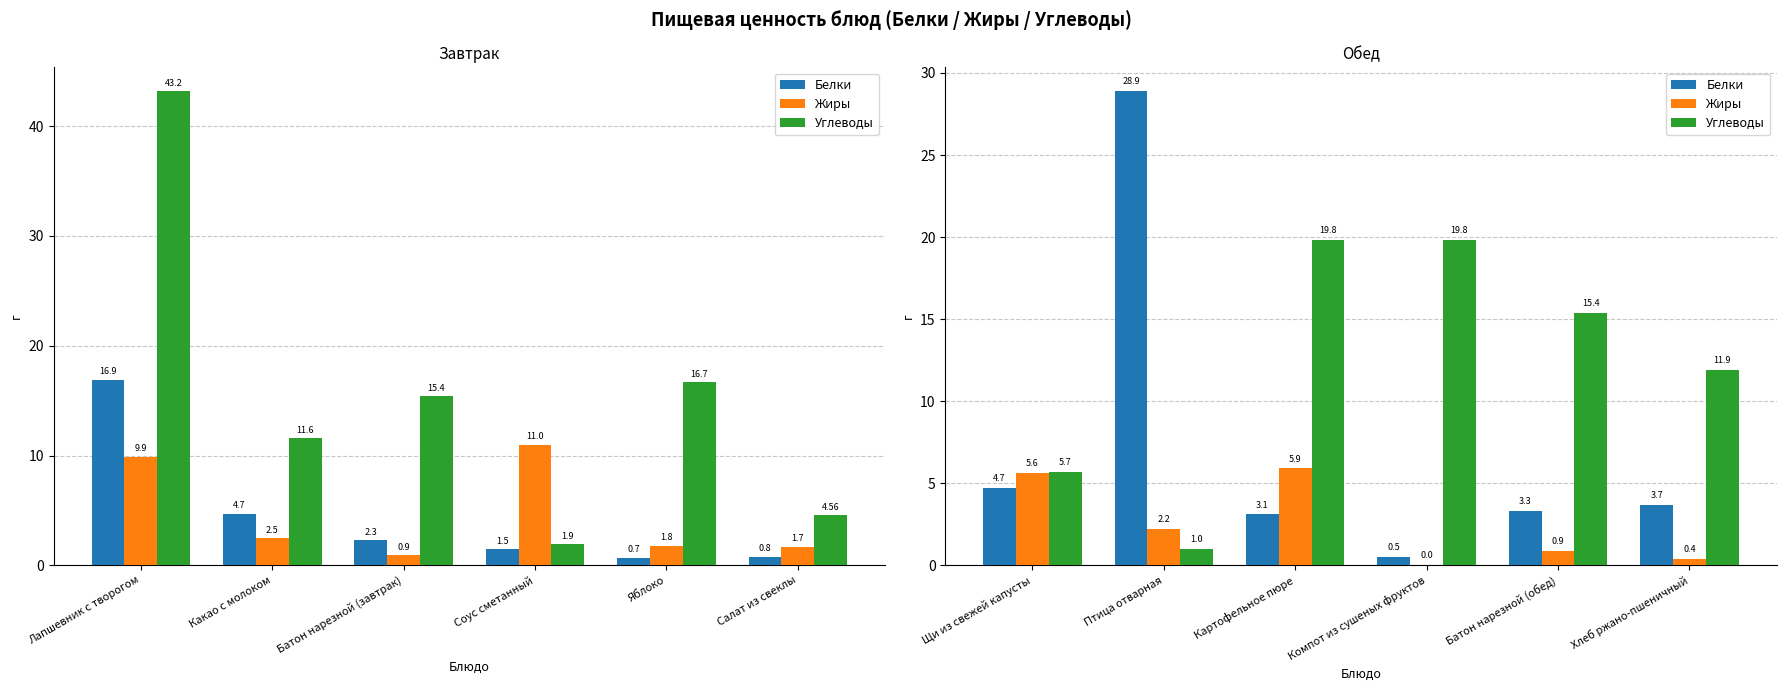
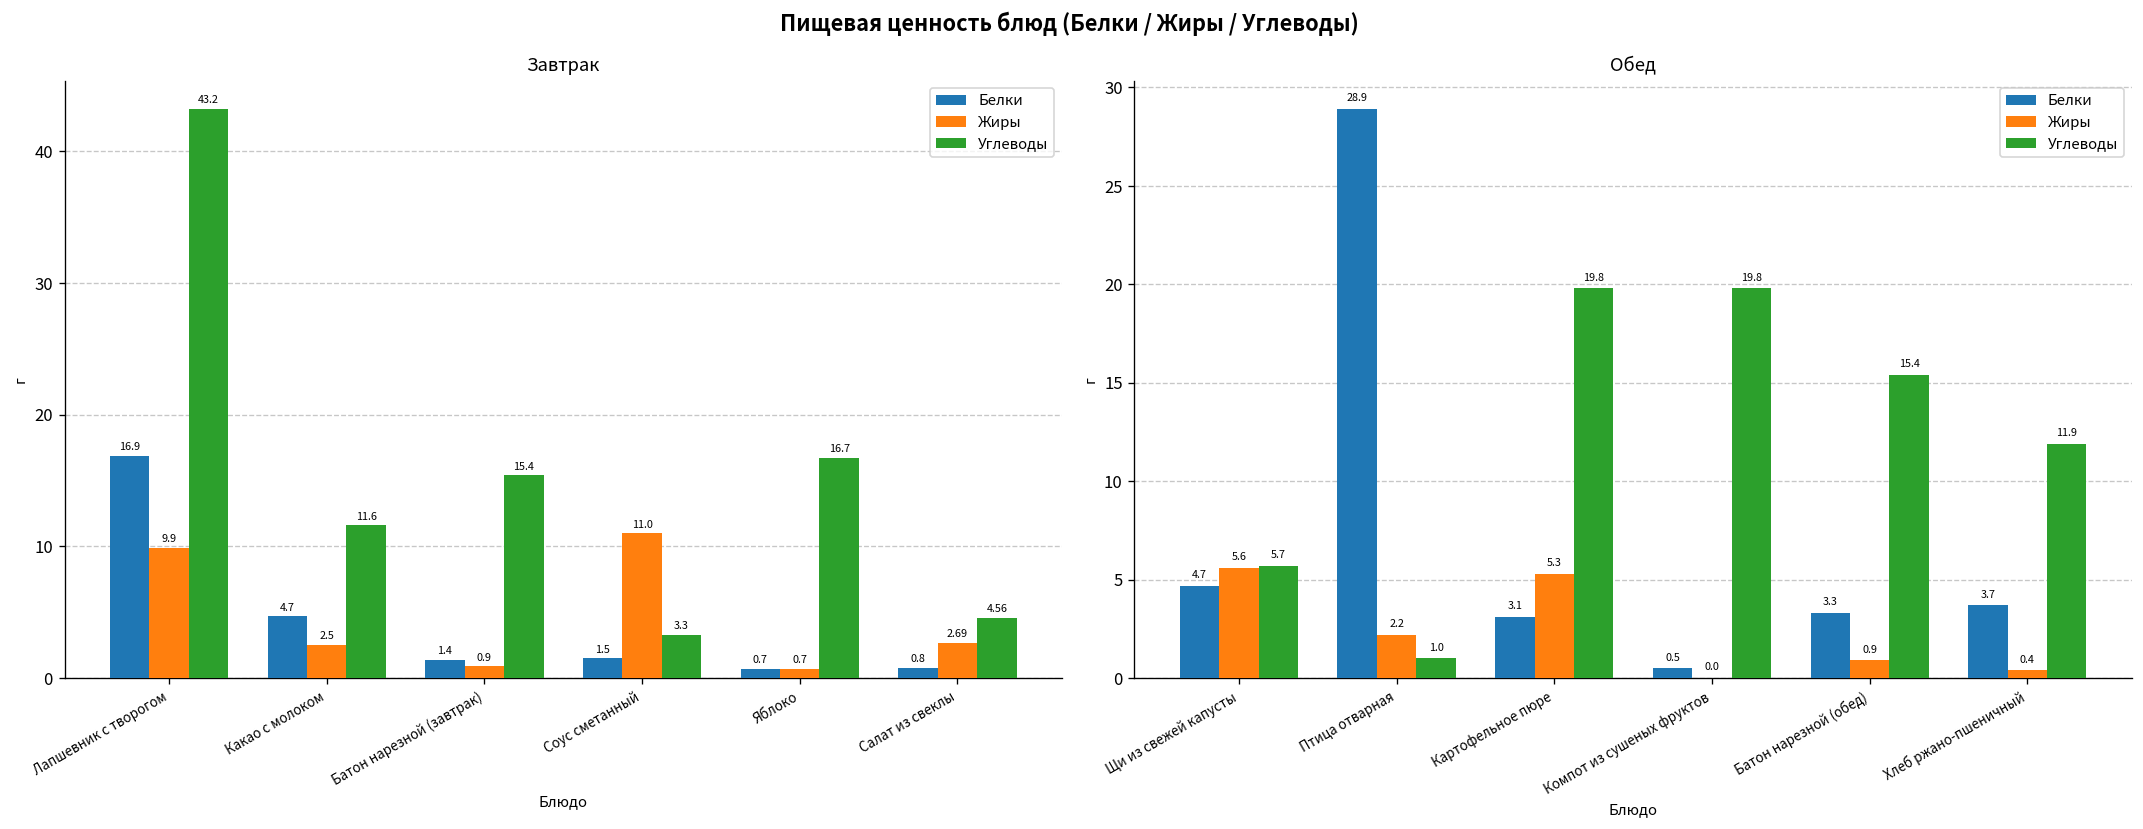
Завтрак, Белки, Батон нарезной (завтрак): 2.3 -> 1.4
Завтрак, Углеводы, Соус сметанный: 1.9 -> 3.3
Завтрак, Жиры, Яблоко: 1.8 -> 0.7
Завтрак, Жиры, Салат из свеклы: 1.7 -> 2.69
Обед, Жиры, Картофельное пюре: 5.9 -> 5.3
